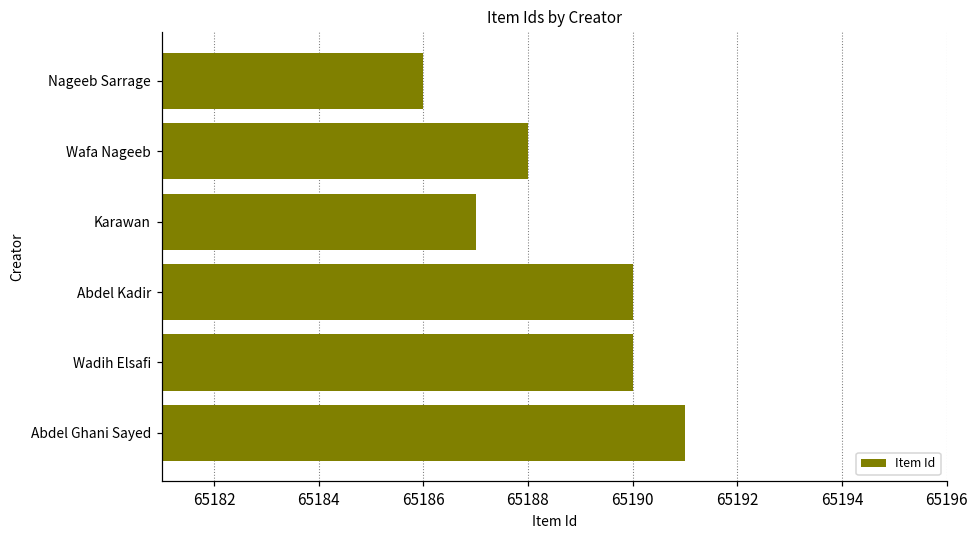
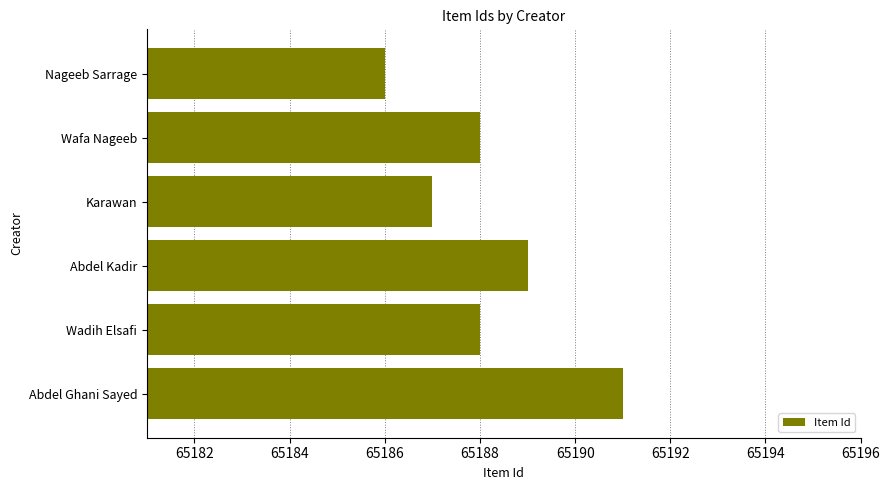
Abdel Kadir: 65190 -> 65189
Wadih Elsafi: 65190 -> 65188
